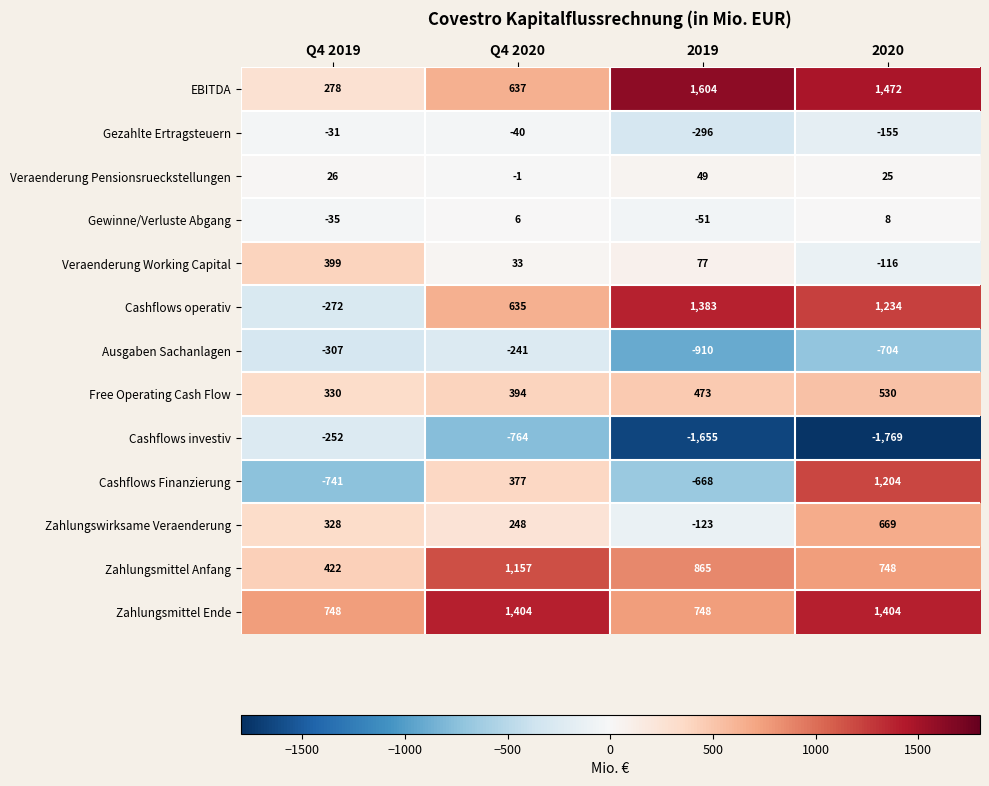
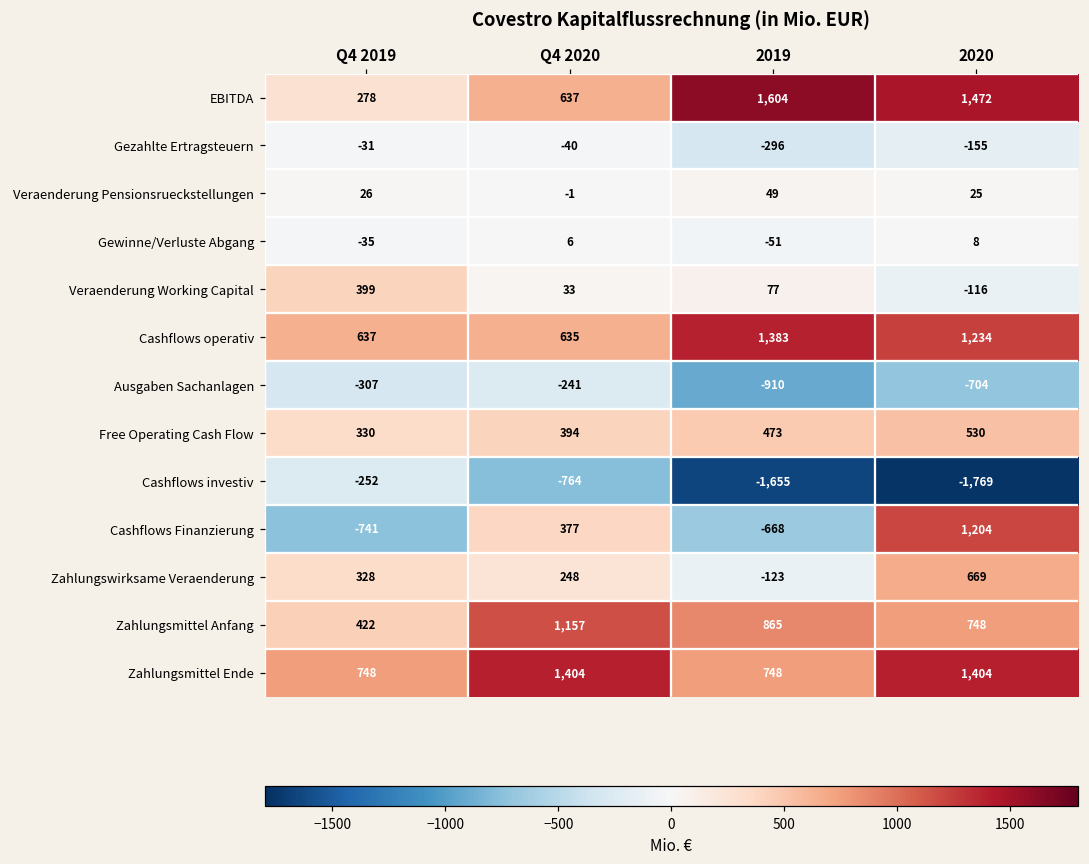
Cashflows operativ, Q4 2019: -272 -> 637
